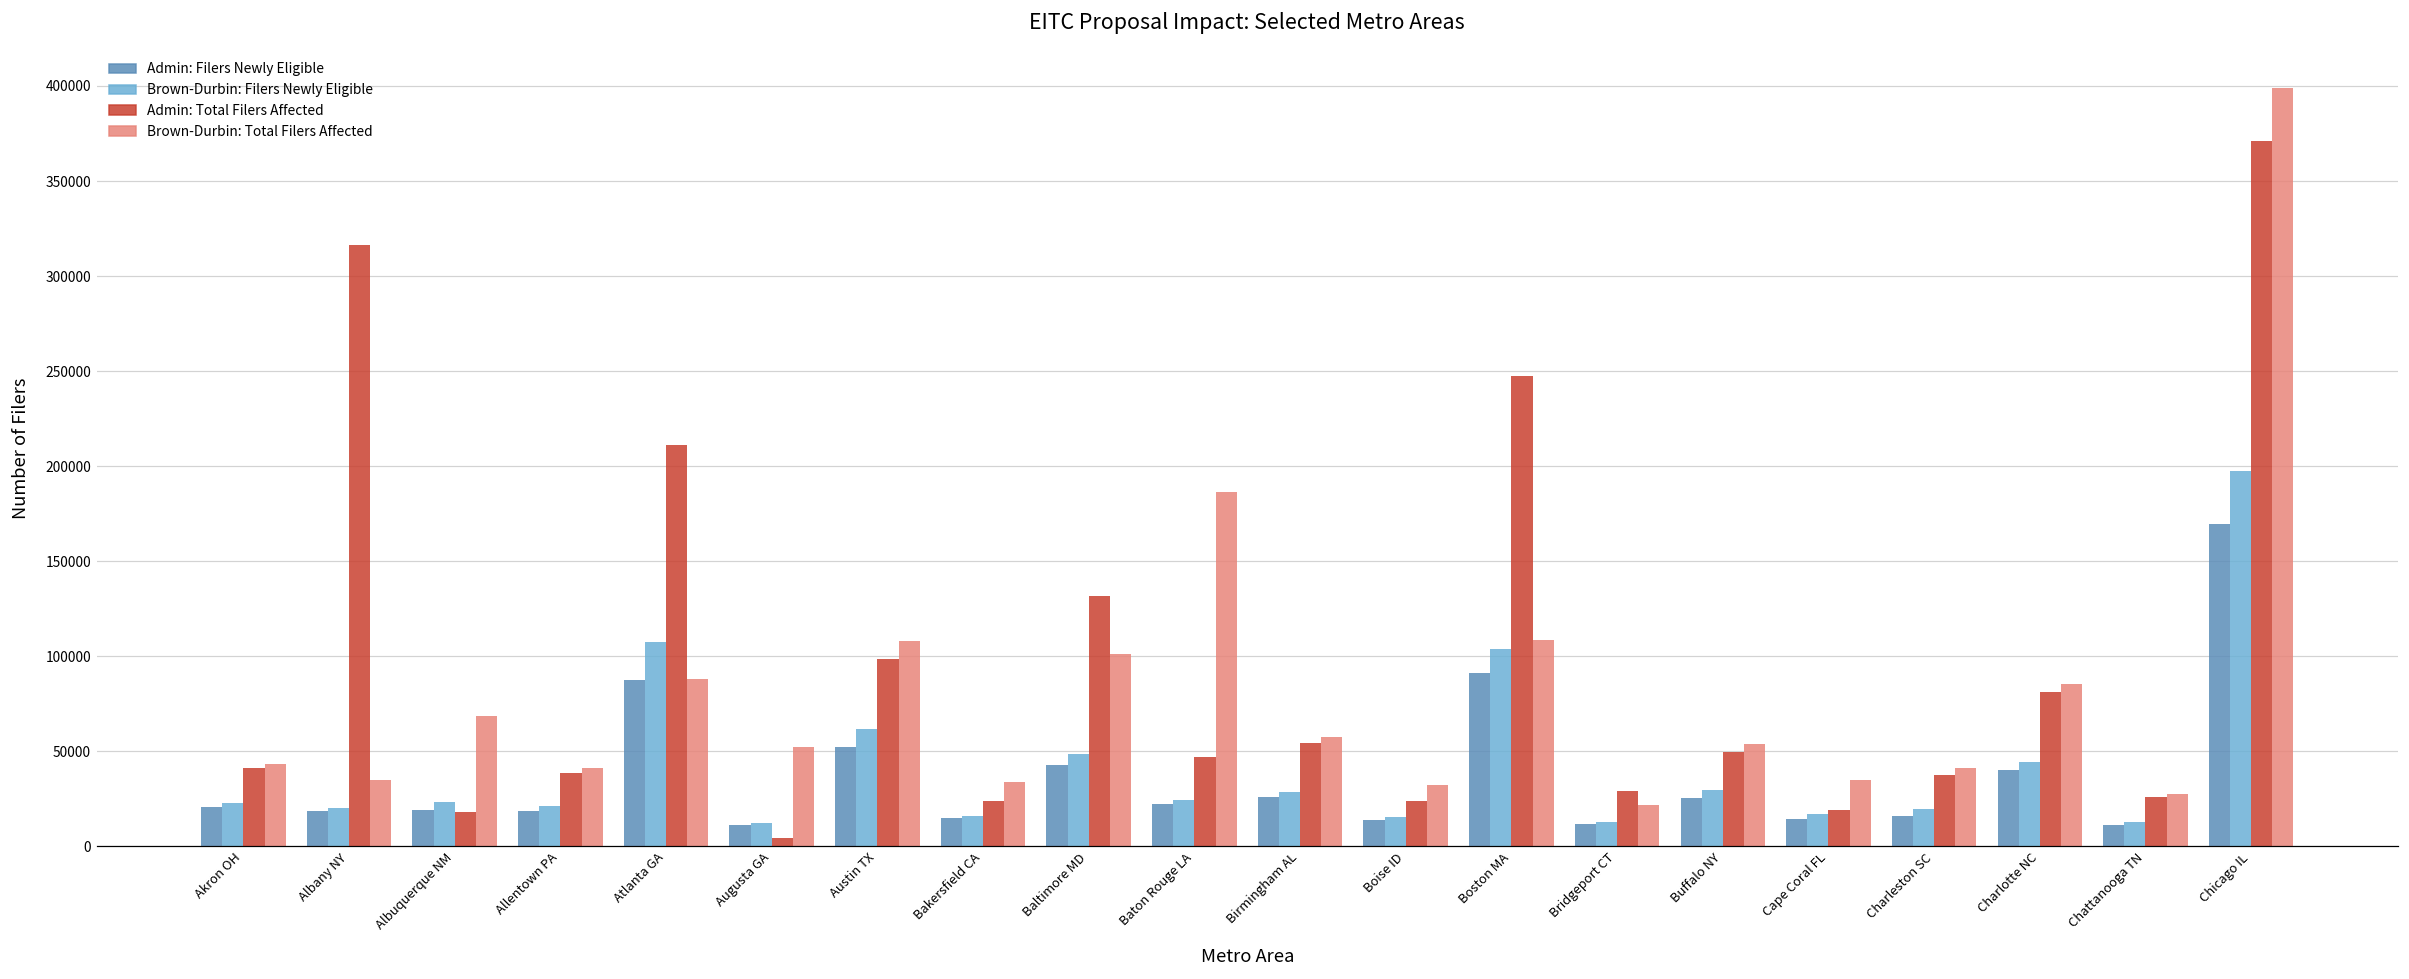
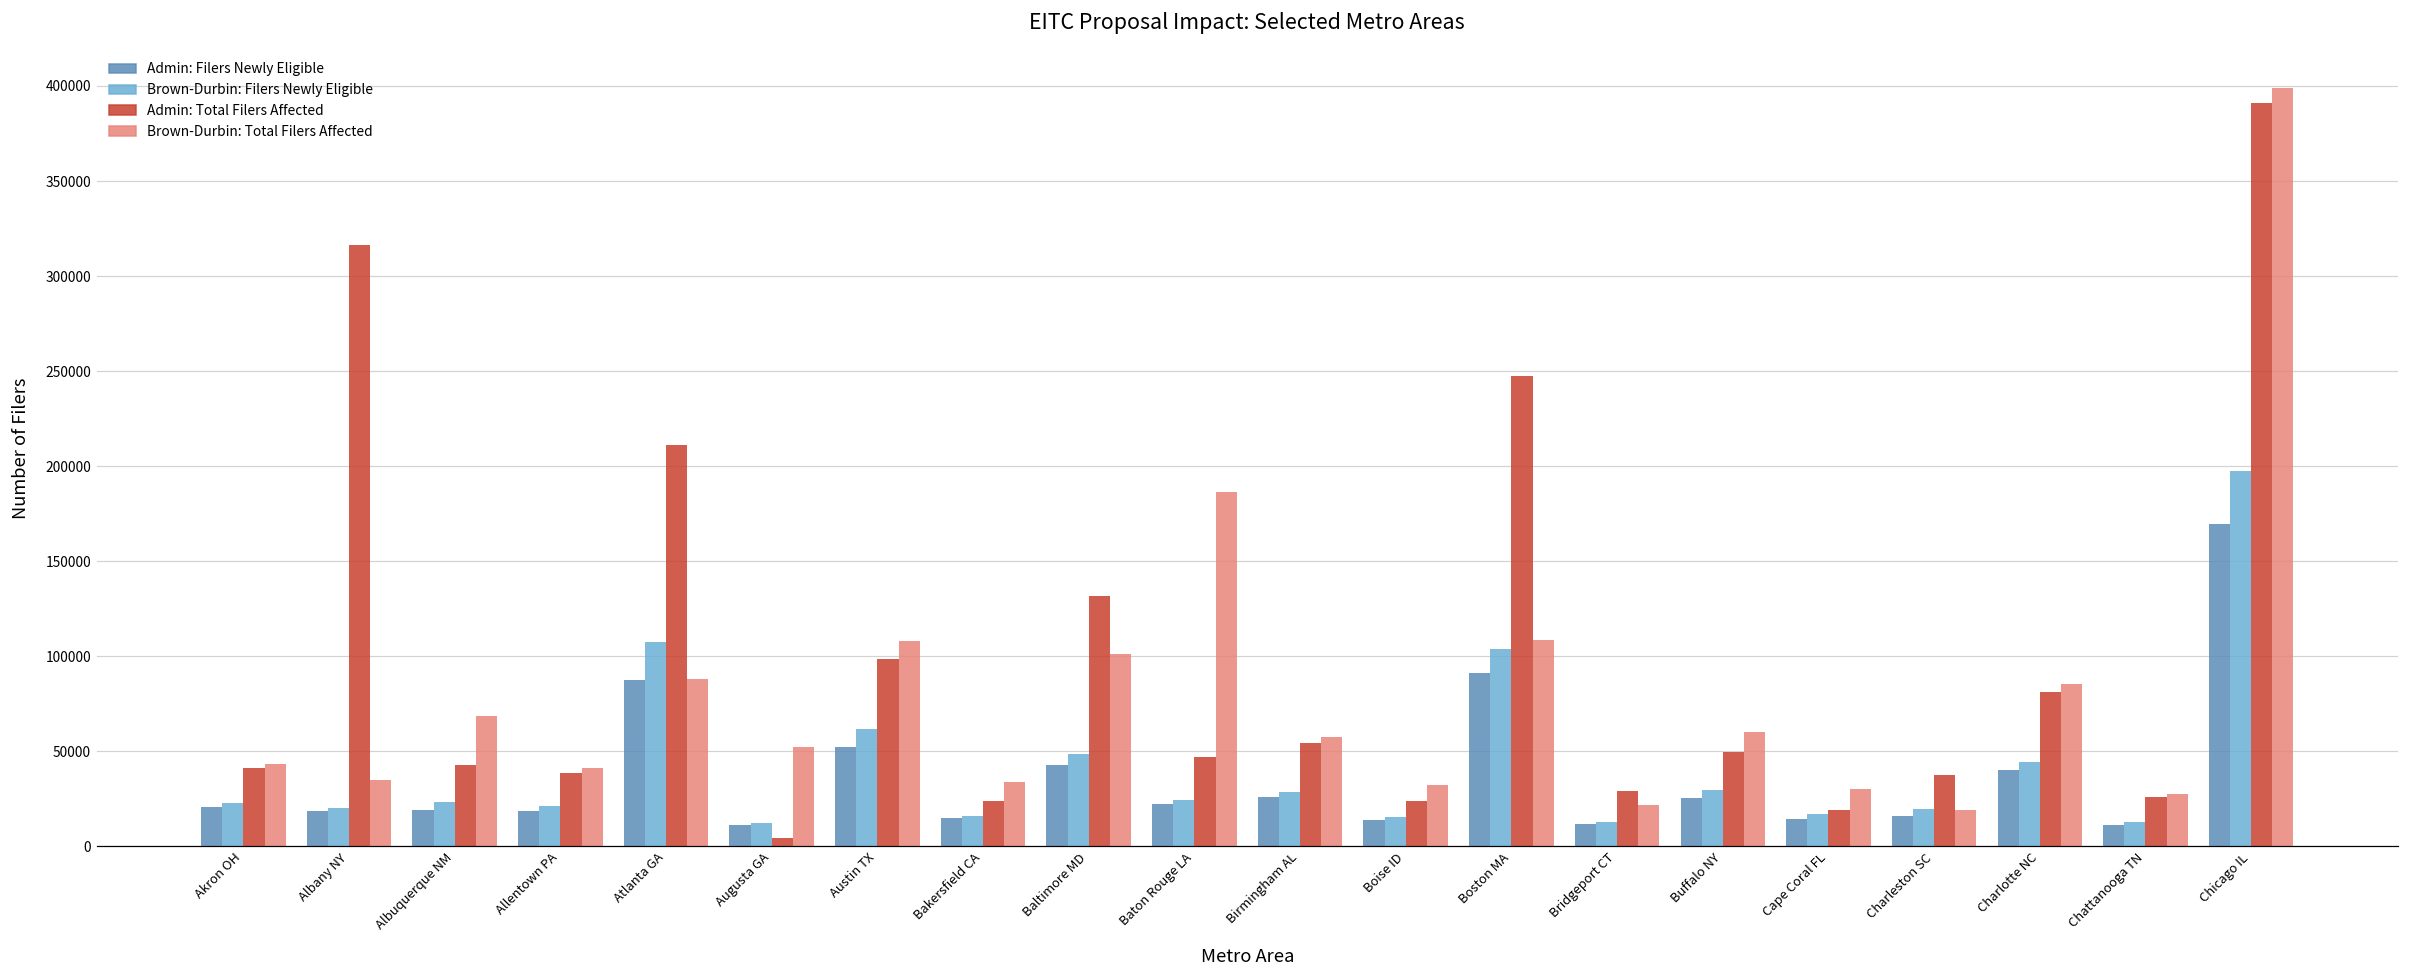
Admin: Total Filers Affected, Albuquerque NM: 18000 -> 42000
Brown-Durbin: Total Filers Affected, Buffalo NY: 54000 -> 60000
Brown-Durbin: Total Filers Affected, Cape Coral FL: 35000 -> 30000
Brown-Durbin: Total Filers Affected, Charleston SC: 41000 -> 19000
Admin: Total Filers Affected, Chicago IL: 371000 -> 391000
